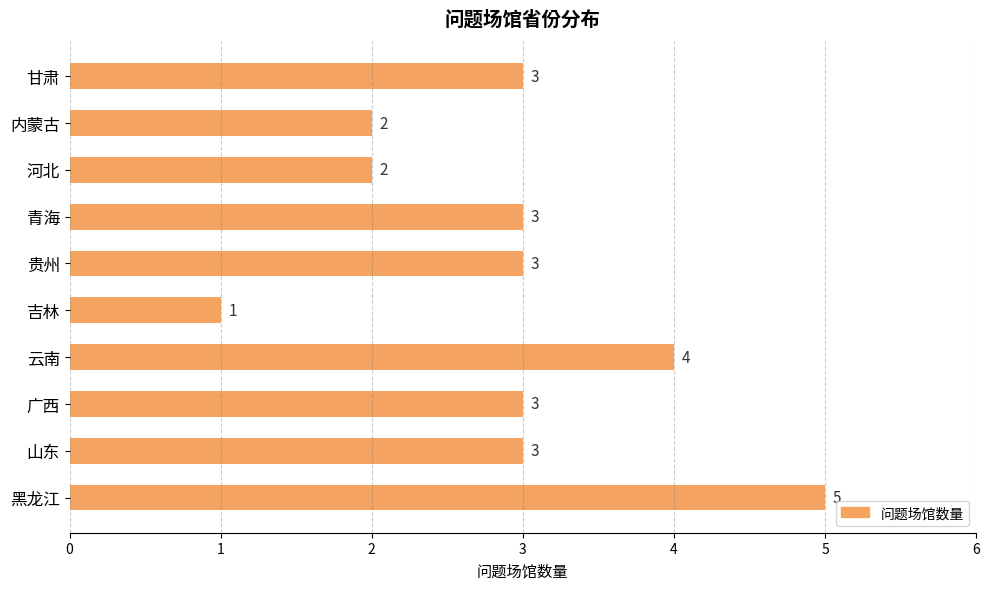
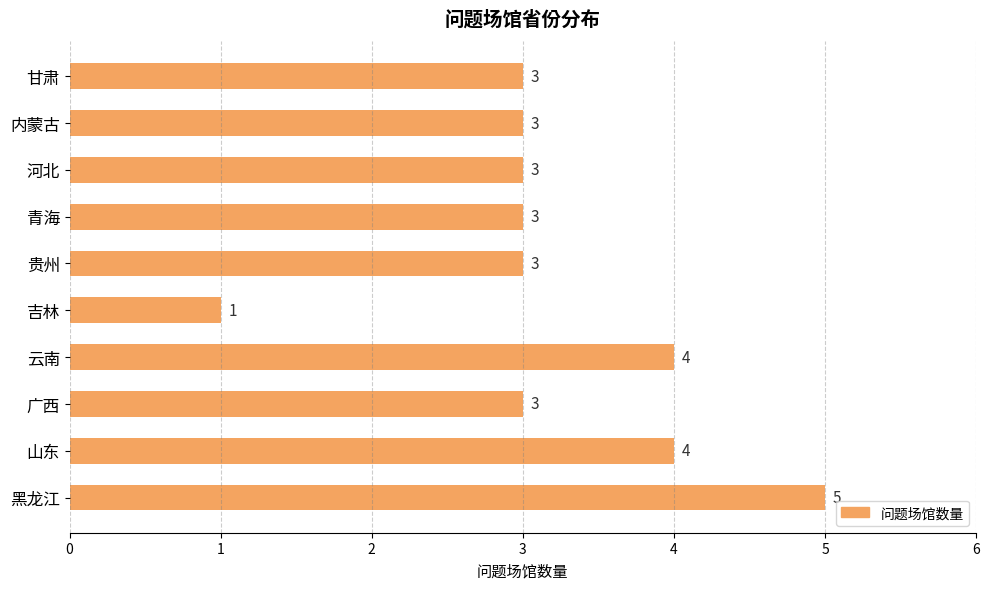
内蒙古: 2 -> 3
河北: 2 -> 3
山东: 3 -> 4
